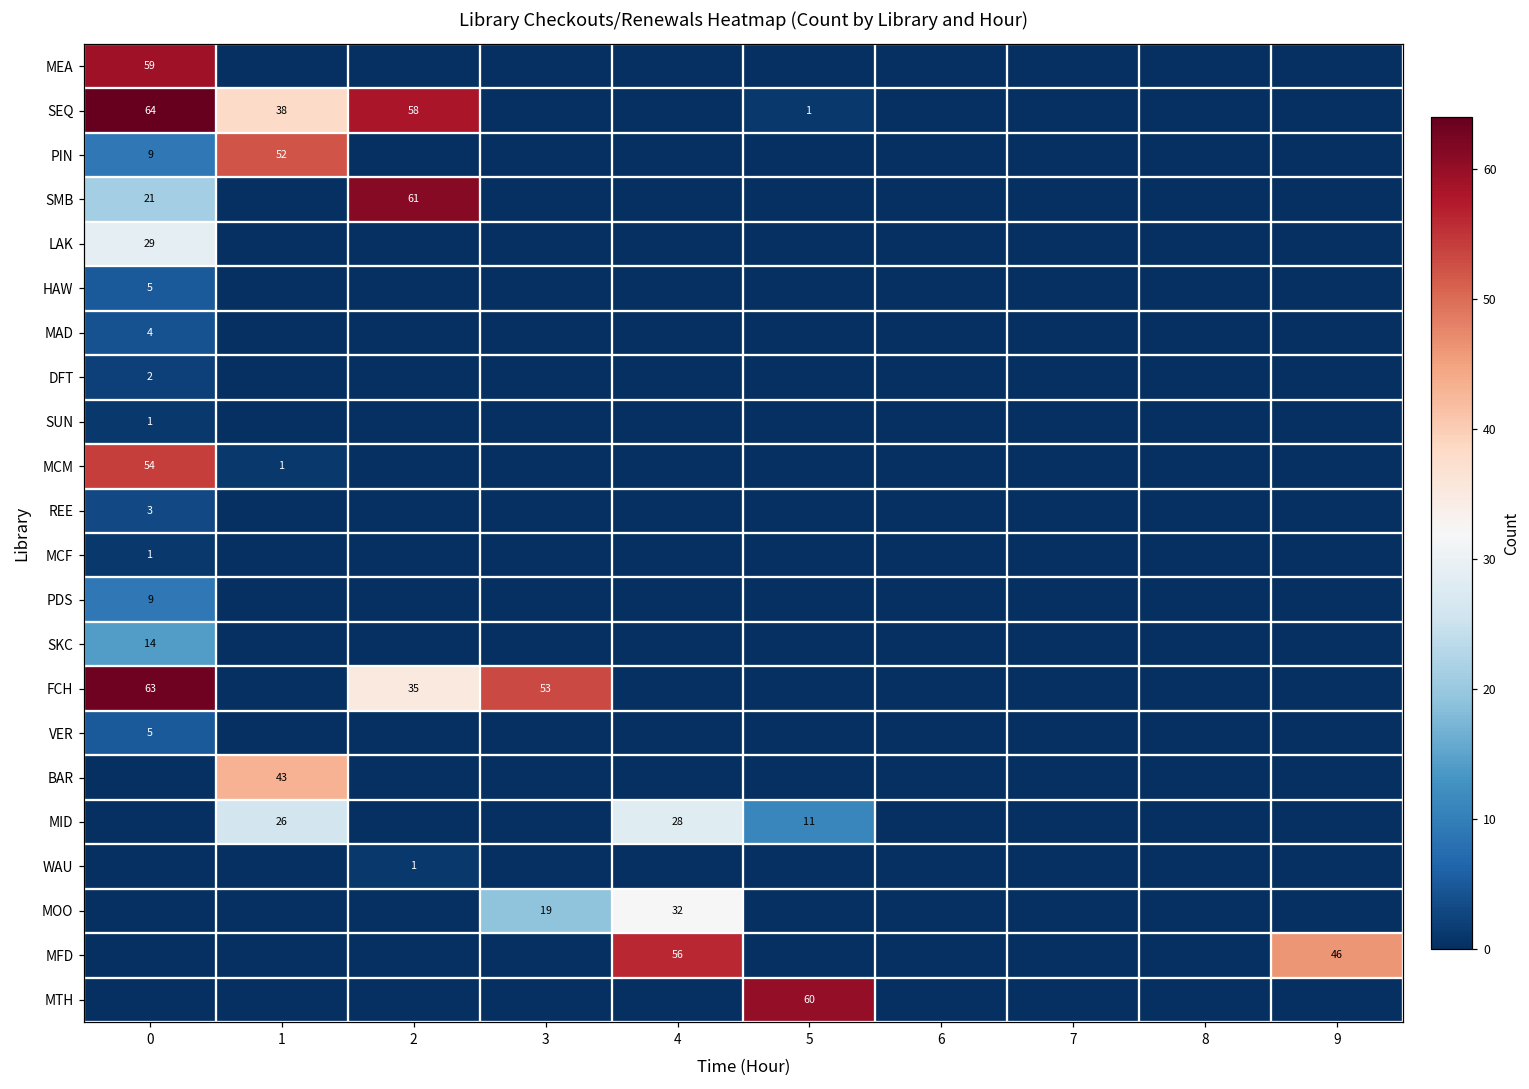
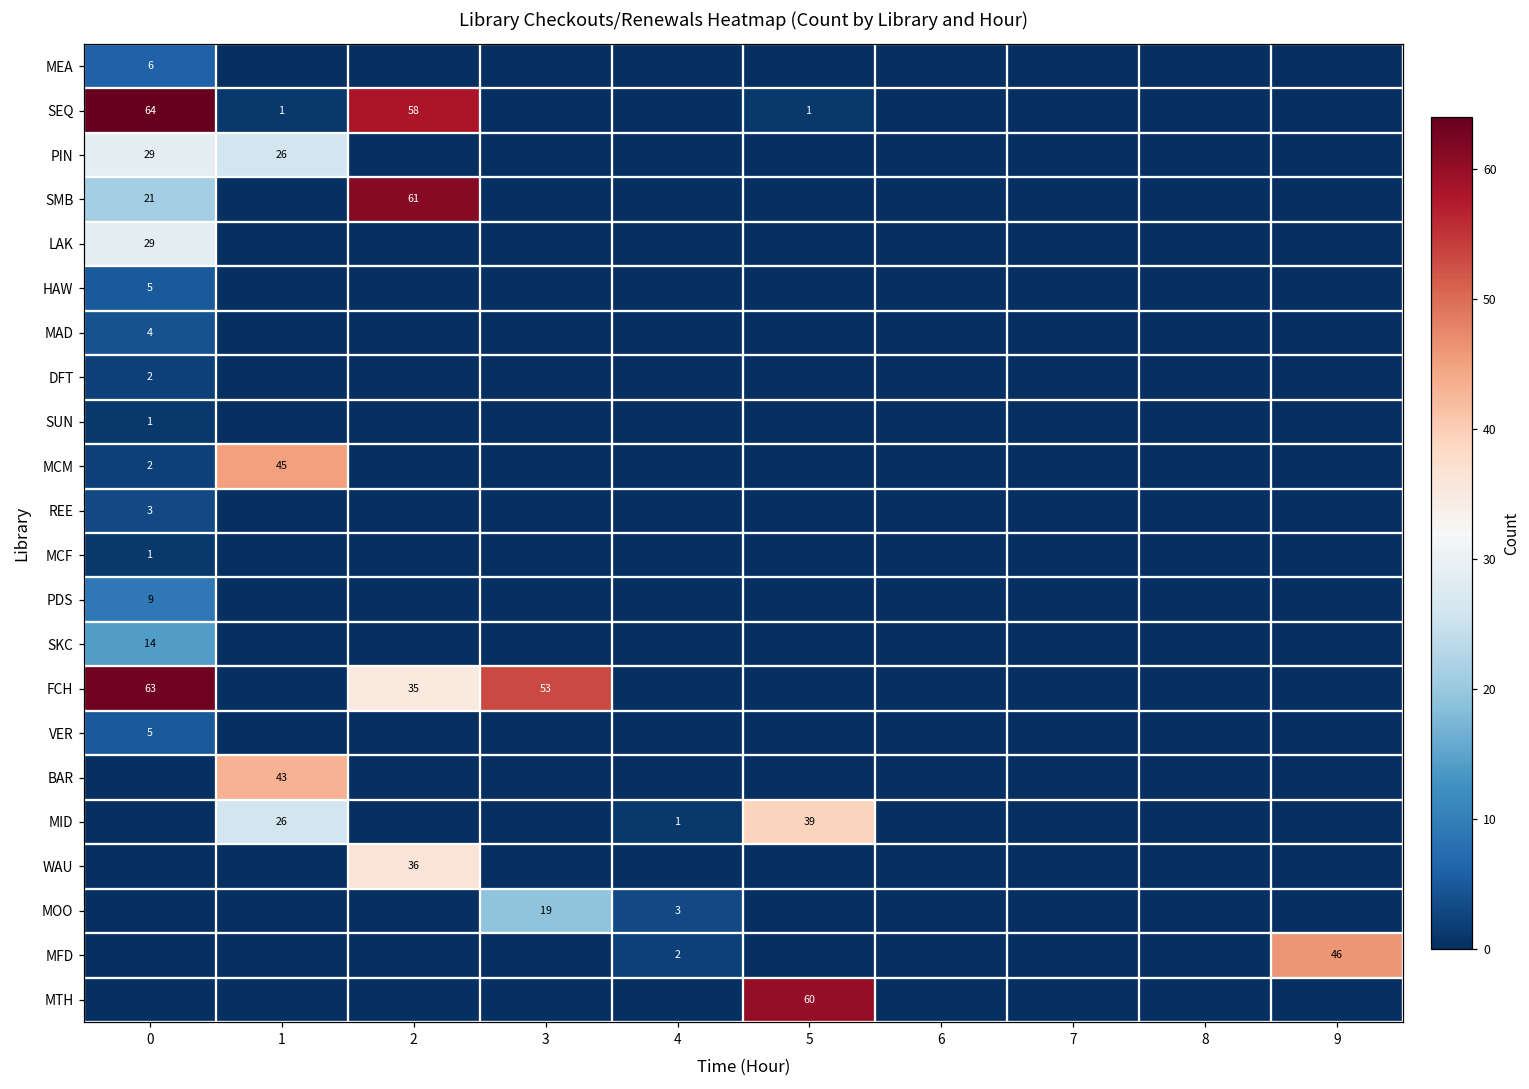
MEA, 0: 59 -> 6
SEQ, 1: 38 -> 1
PIN, 0: 9 -> 29
PIN, 1: 52 -> 26
MCM, 0: 54 -> 2
MCM, 1: 1 -> 45
MID, 4: 28 -> 1
MID, 5: 11 -> 39
WAU, 2: 1 -> 36
MOO, 4: 32 -> 3
MFD, 4: 56 -> 2
